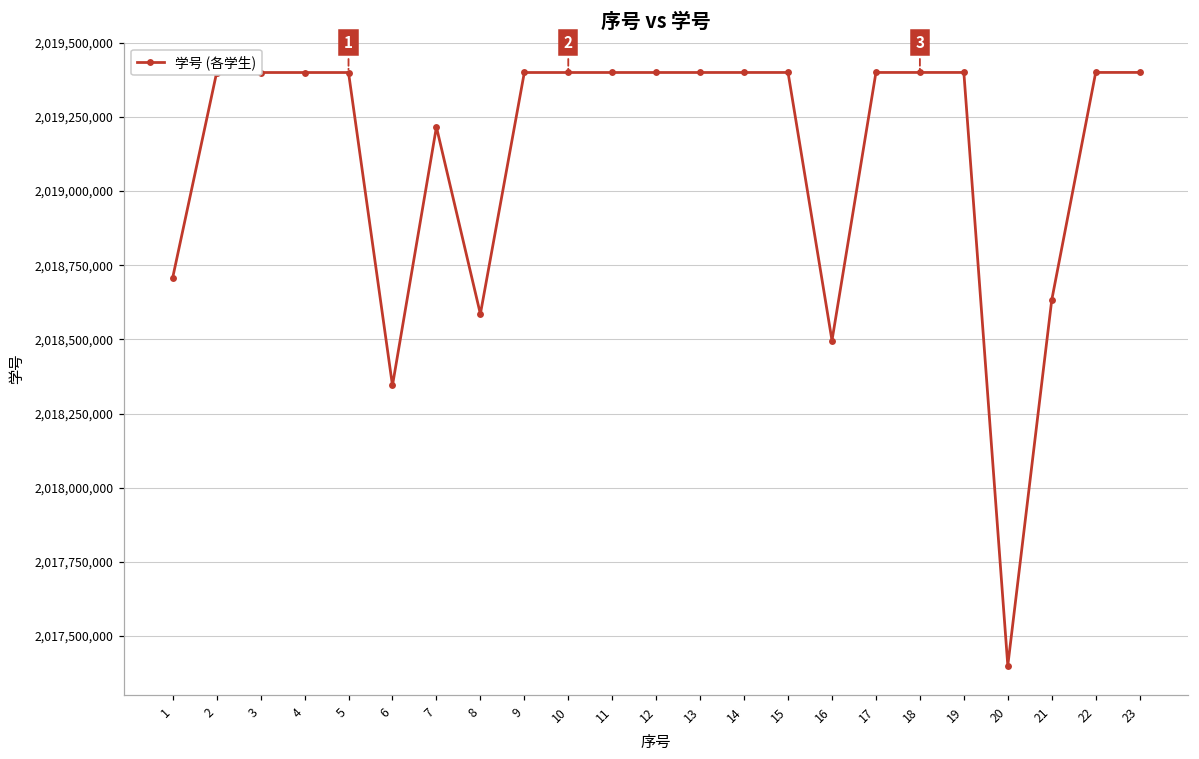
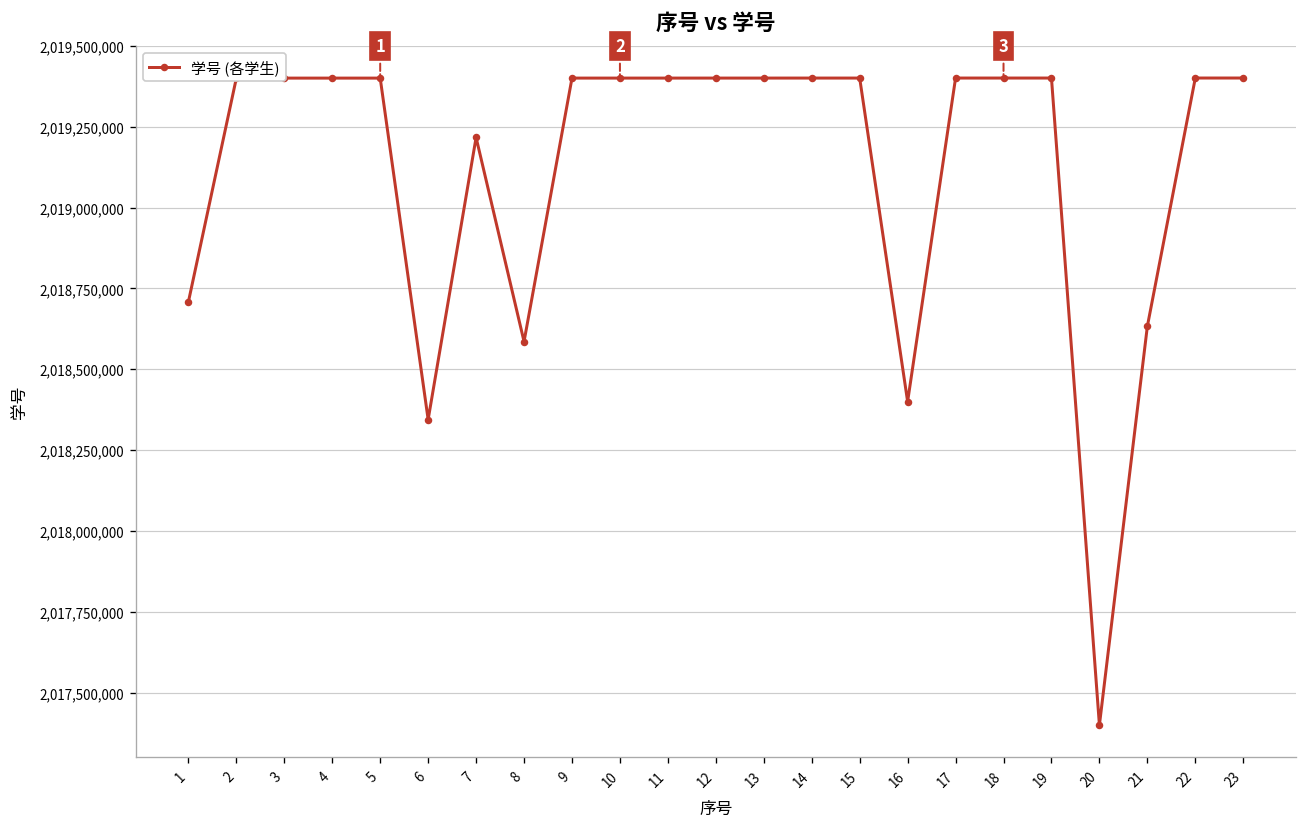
16: 2,018,500,000 -> 2,018,400,000
